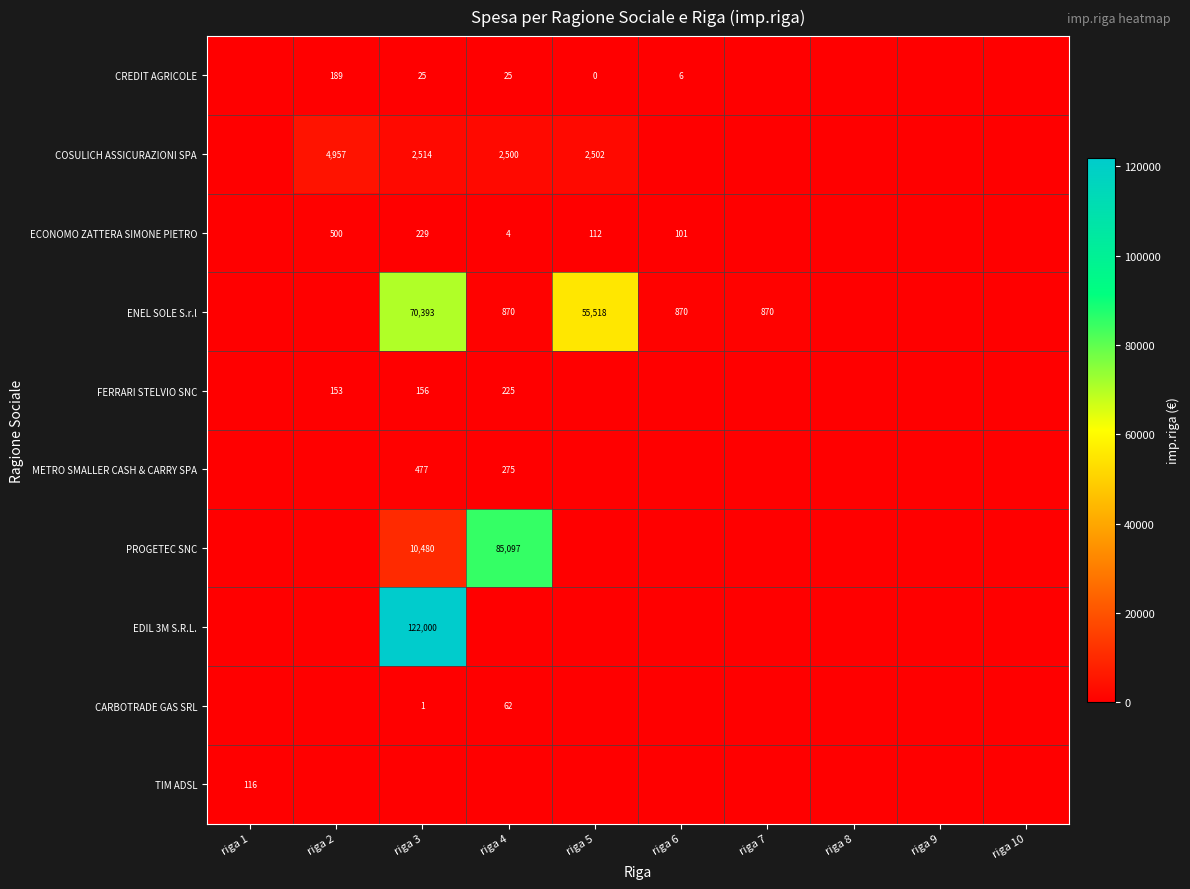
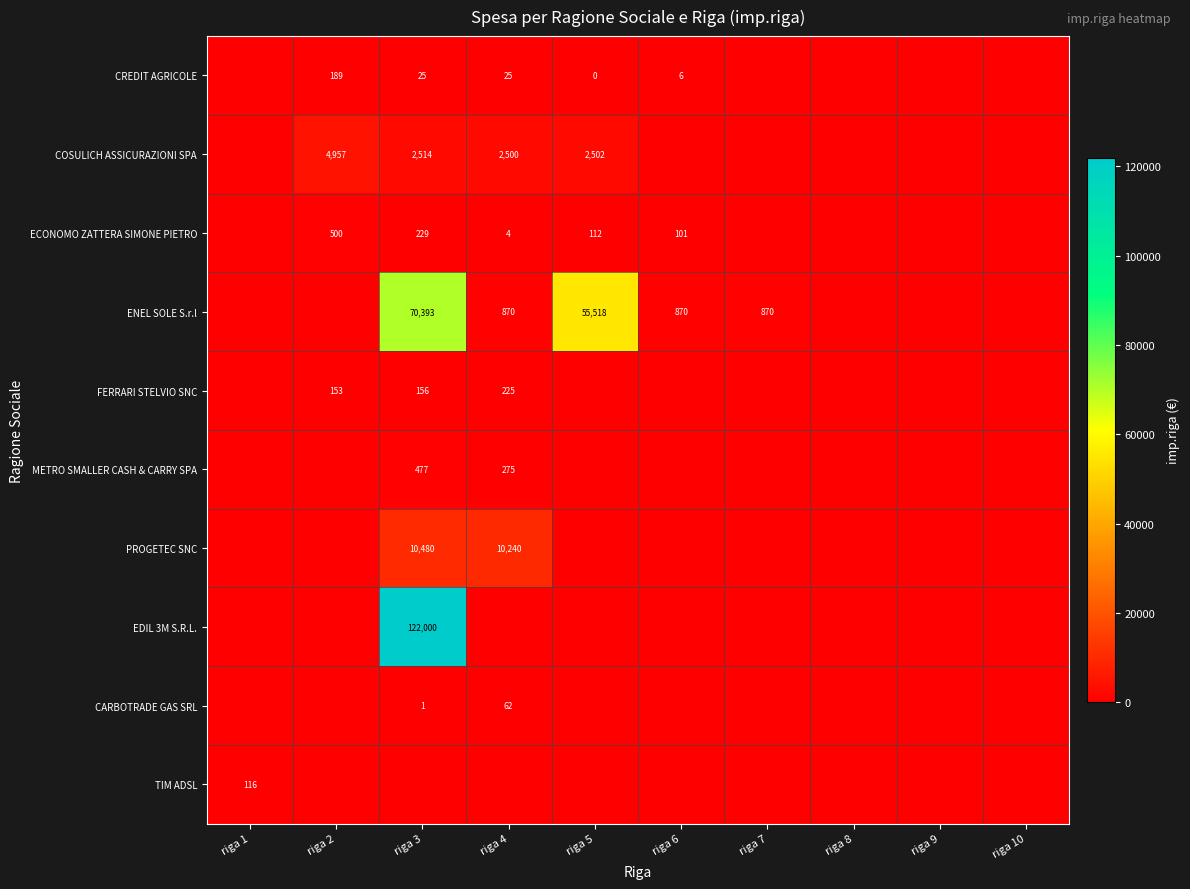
PROGETEC SNC, riga 4: 85,097 -> 10,240
